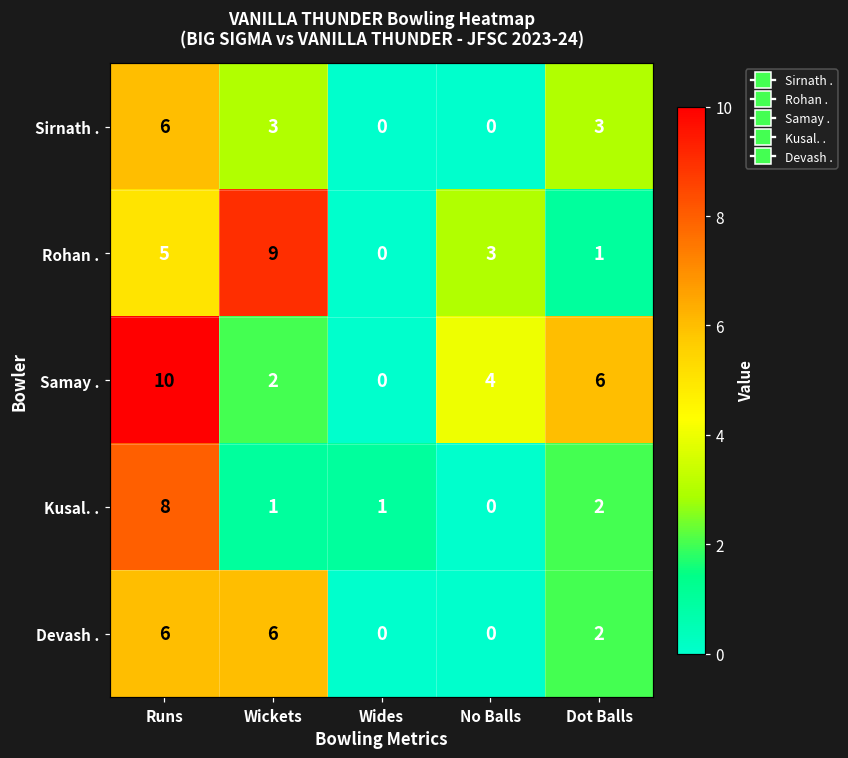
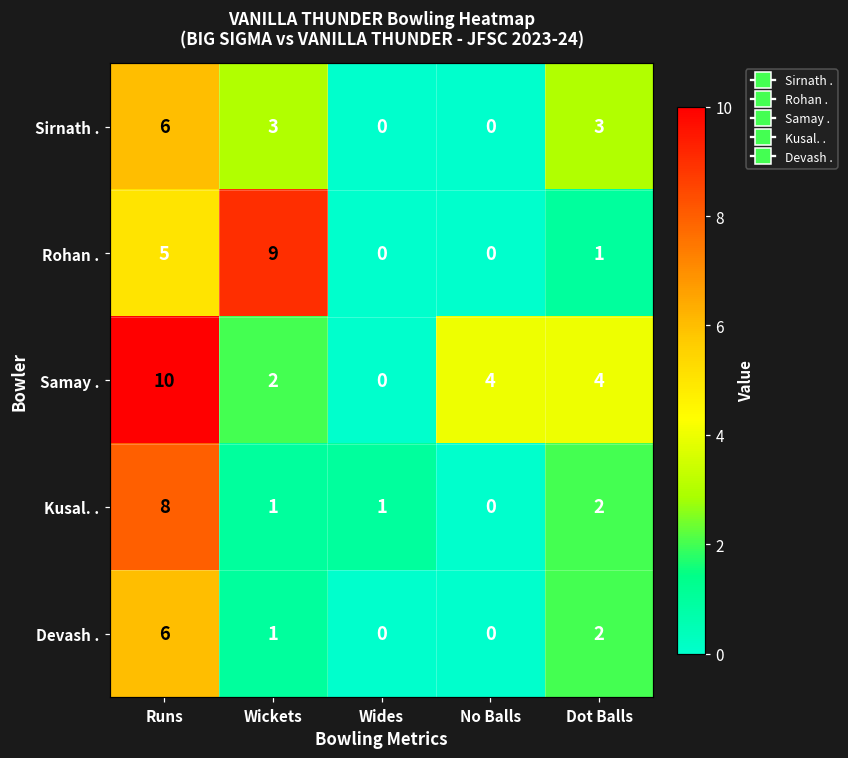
Rohan ., No Balls: 3 -> 0
Samay ., Dot Balls: 6 -> 4
Devash ., Wickets: 6 -> 1
